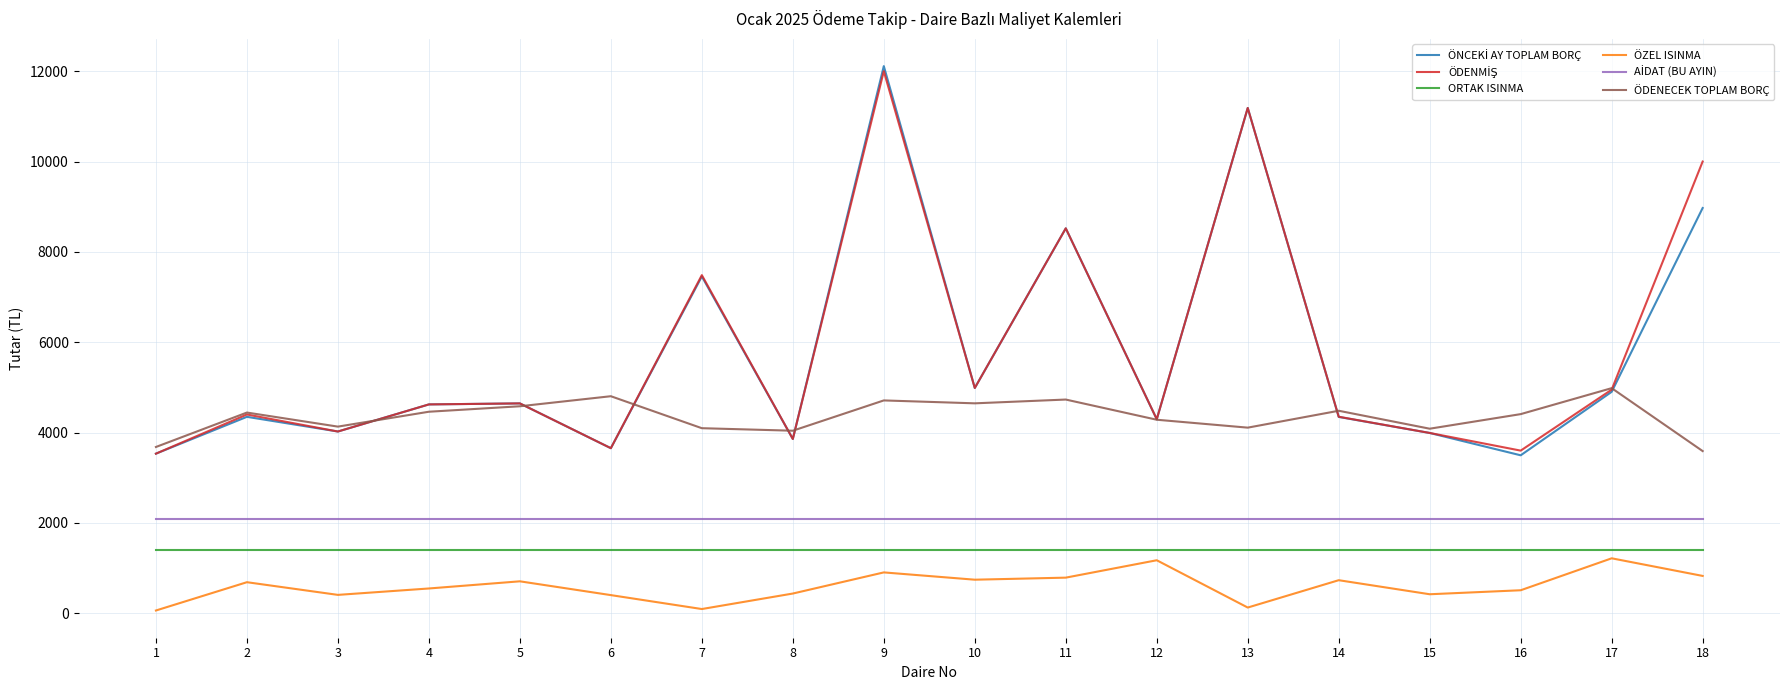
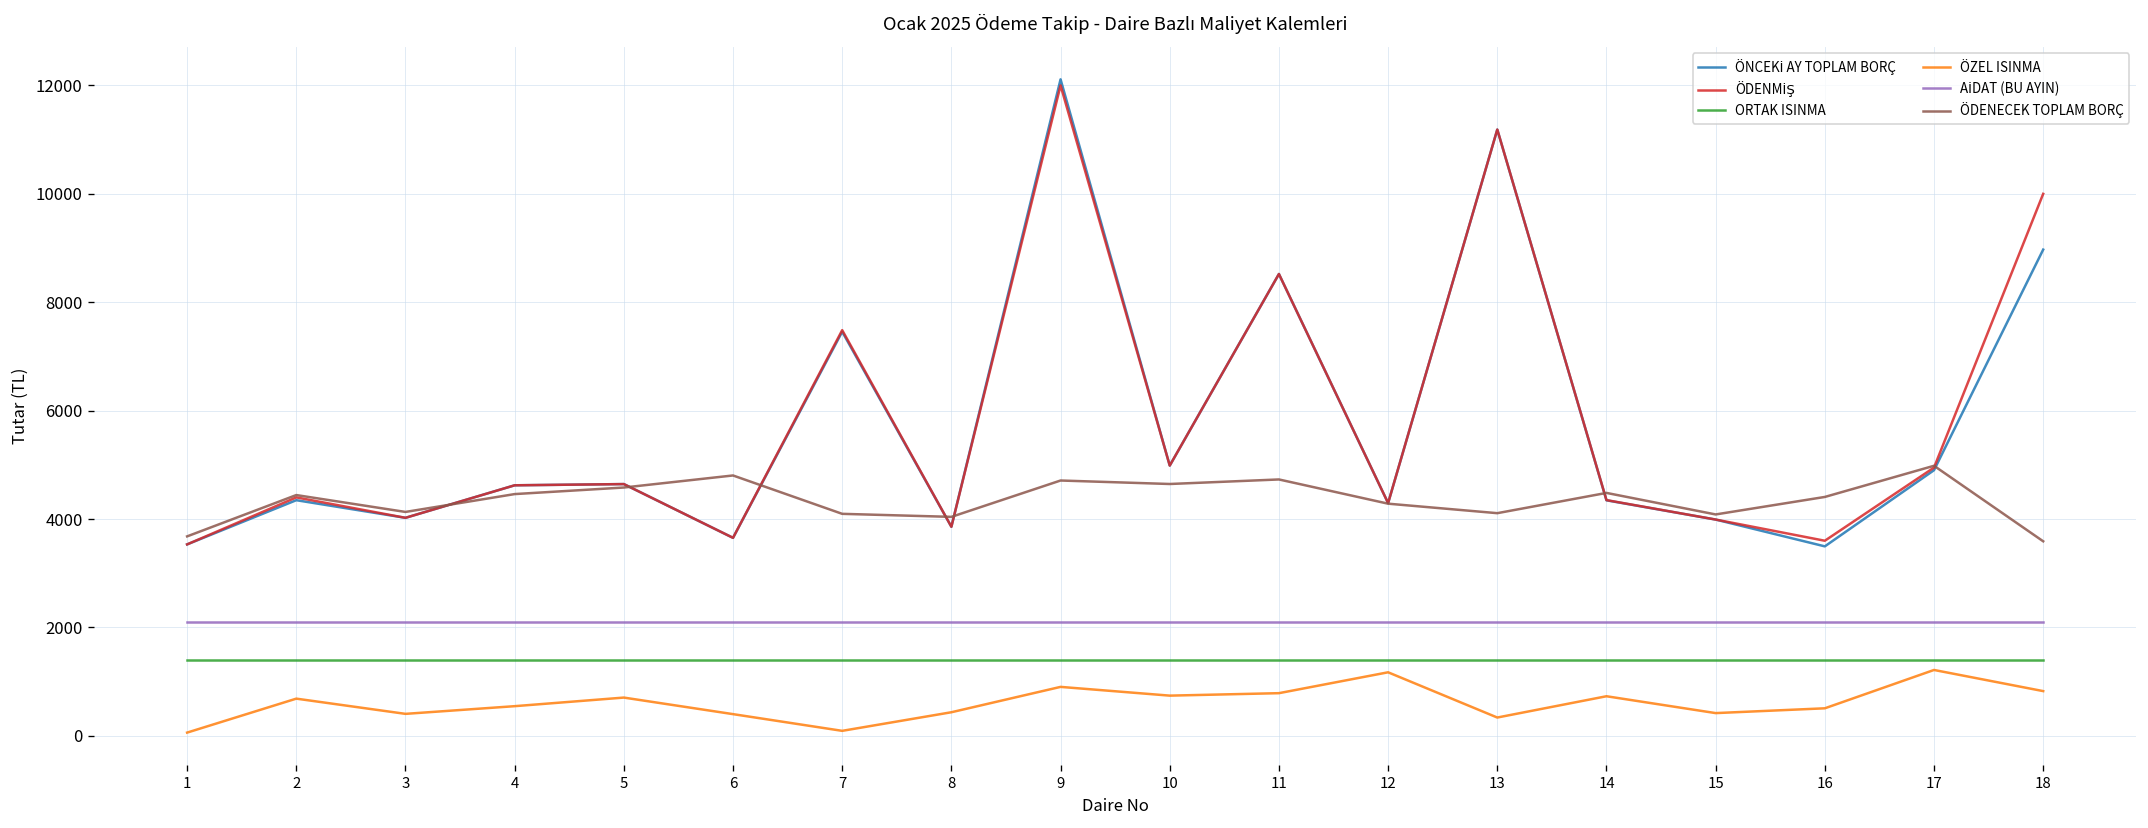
ÖZEL ISINMA, 13: 100 -> 300
